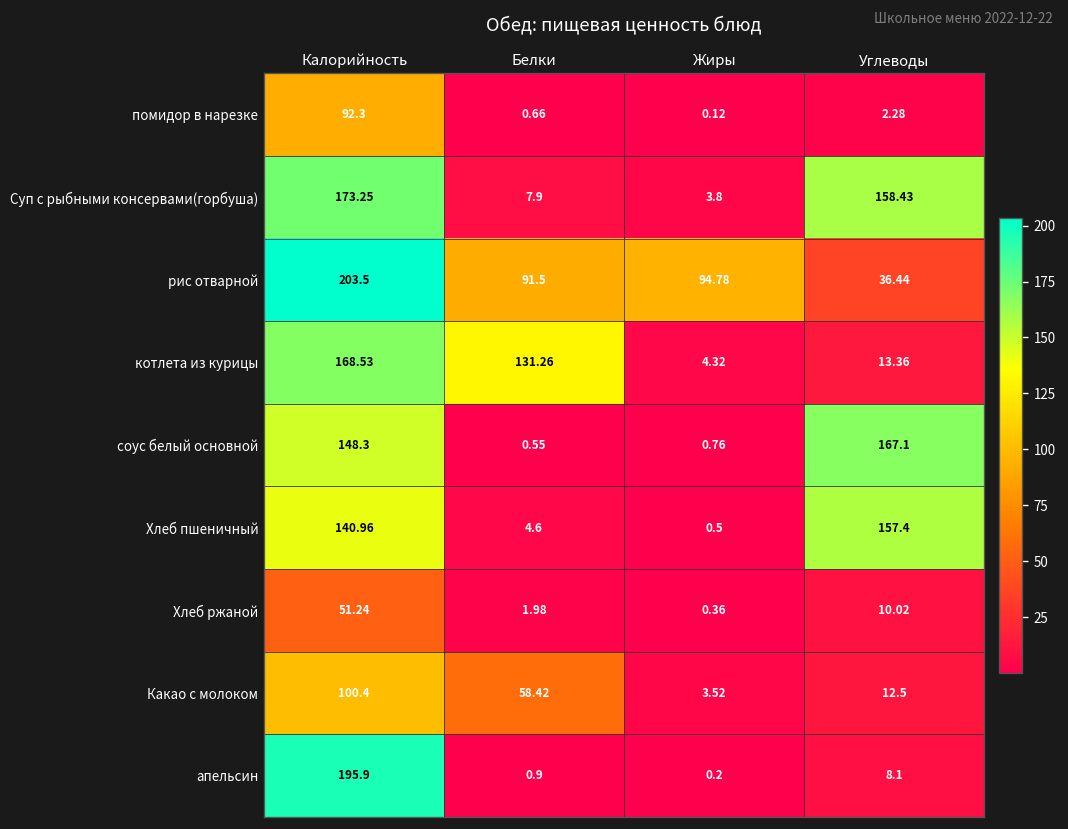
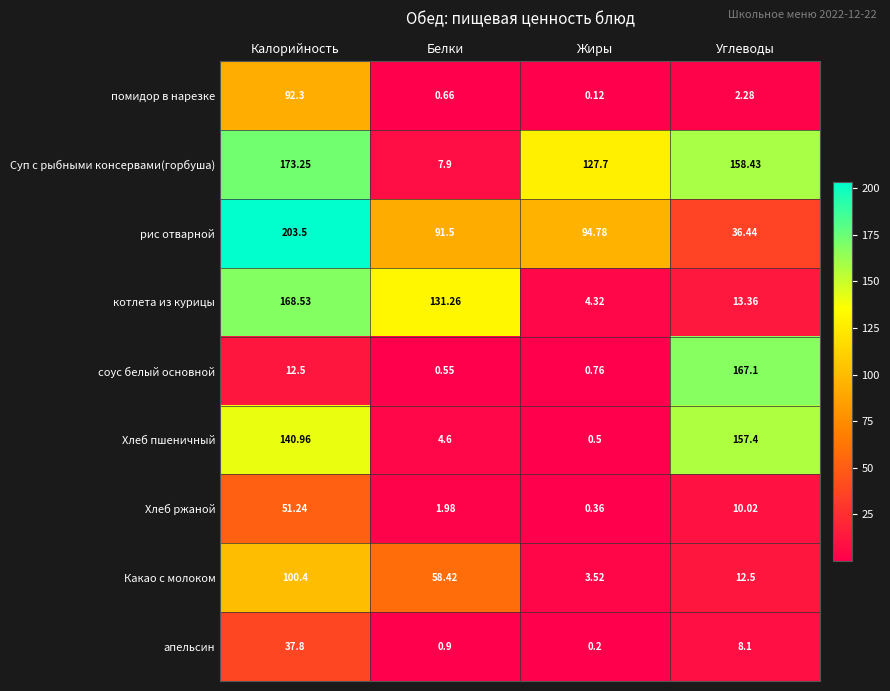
Суп с рыбными консервами(горбуша), Жиры: 3.8 -> 127.7
соус белый основной, Калорийность: 148.3 -> 12.5
апельсин, Калорийность: 195.9 -> 37.8
